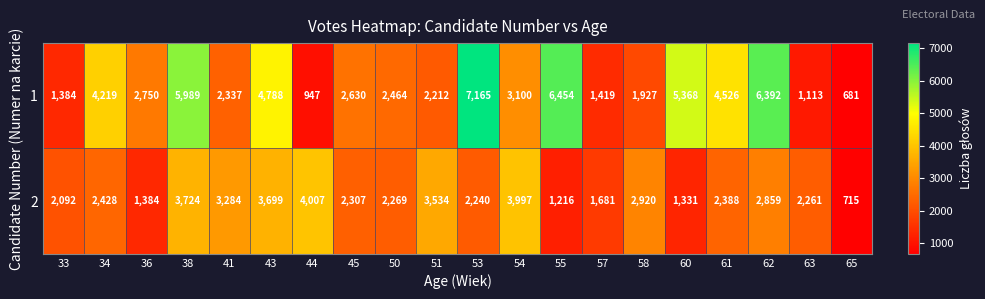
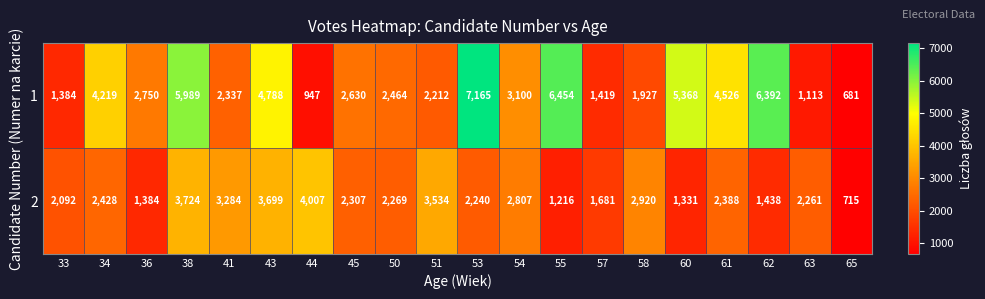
2, 54: 3,997 -> 2,807
2, 62: 2,859 -> 1,438
